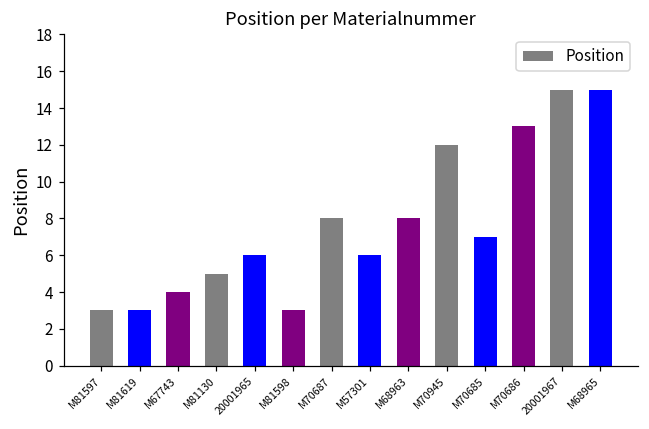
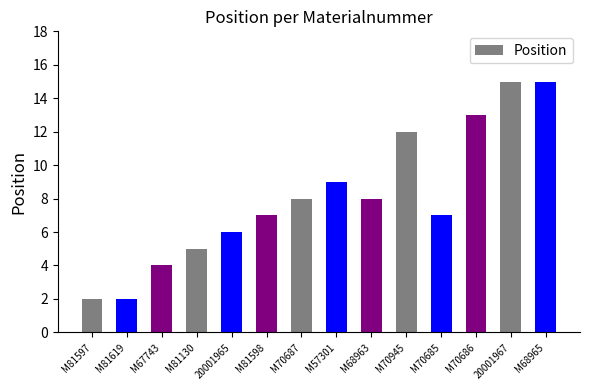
M81597: 3 -> 2
M81619: 3 -> 2
M81598: 3 -> 7
M57301: 6 -> 9
